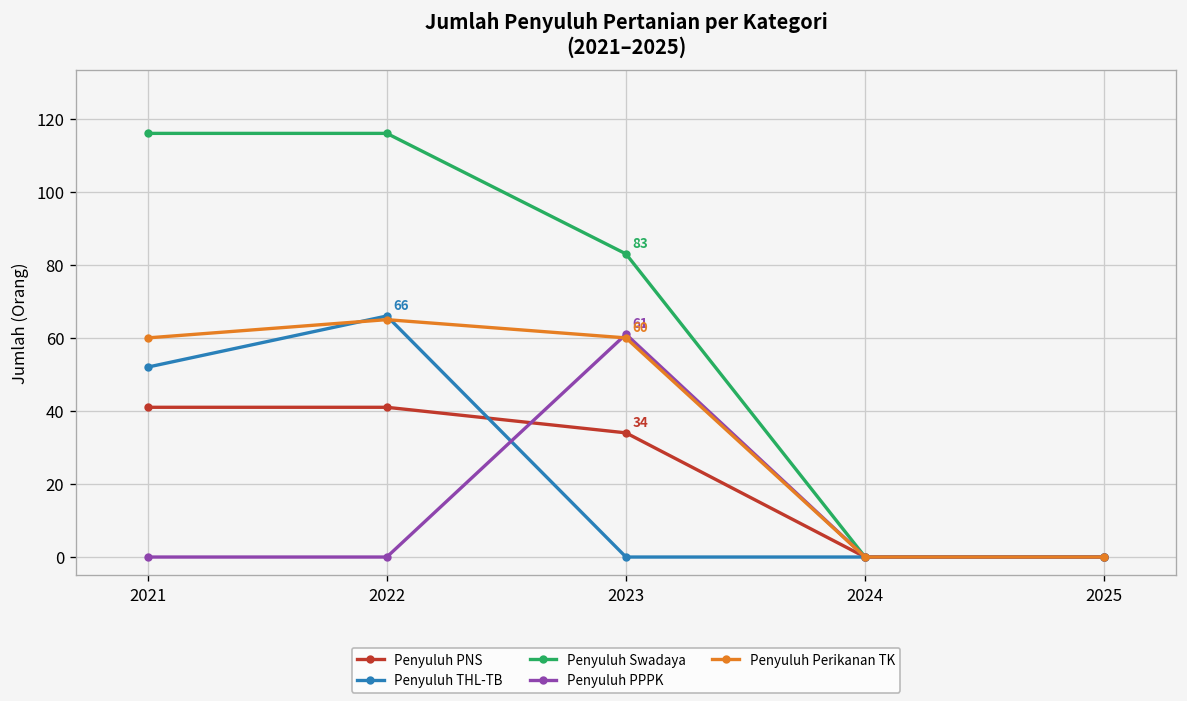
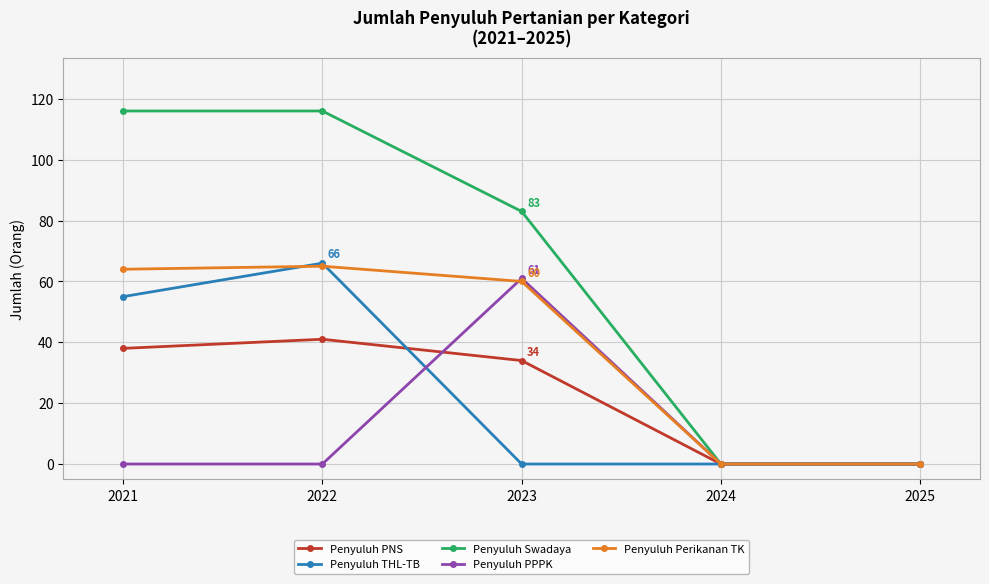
Penyuluh PNS, 2021: 41 -> 38
Penyuluh THL-TB, 2021: 52 -> 55
Penyuluh Perikanan TK, 2021: 60 -> 64
